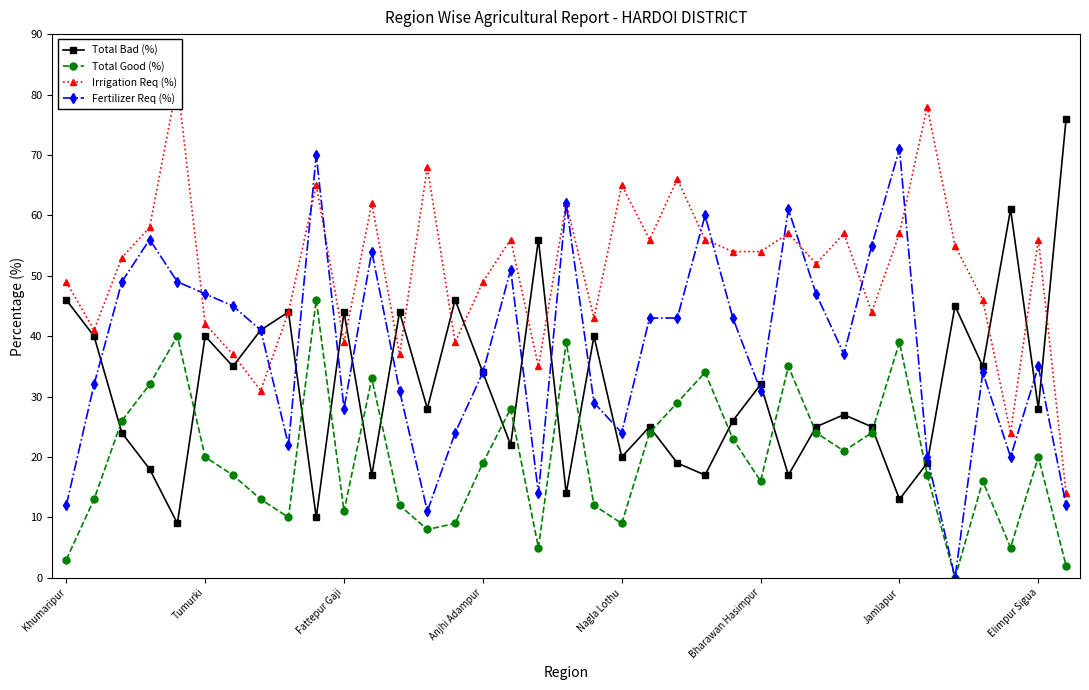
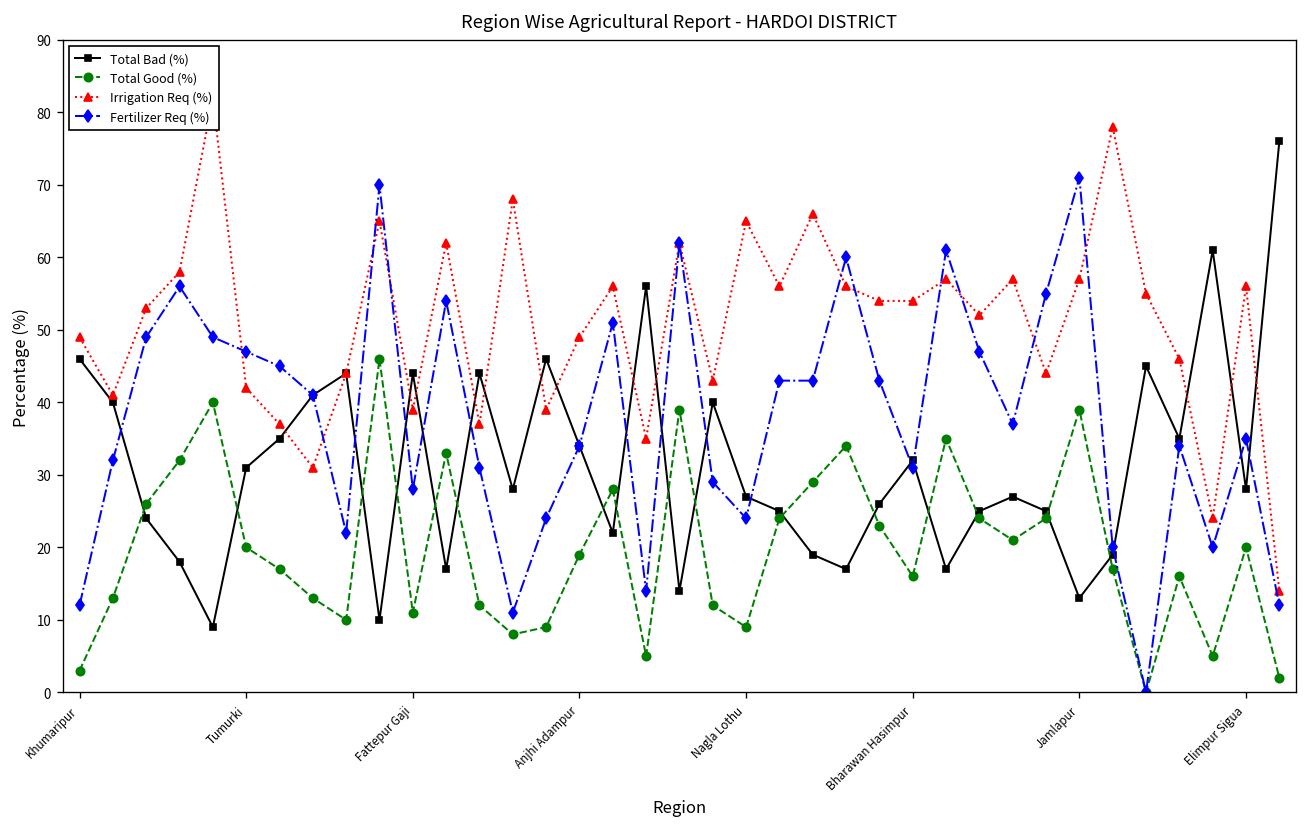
Total Bad (%), Tumurki: 40 -> 31
Total Bad (%), Nagla Lothu: 20 -> 27
